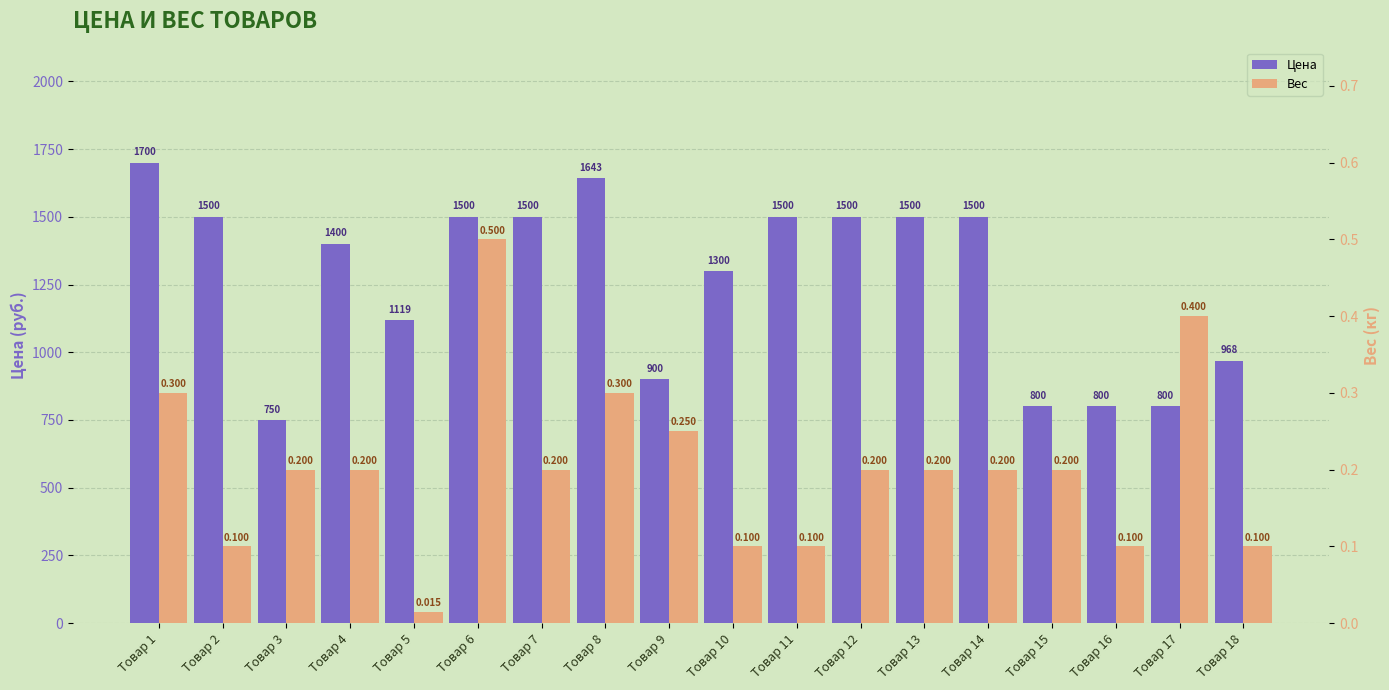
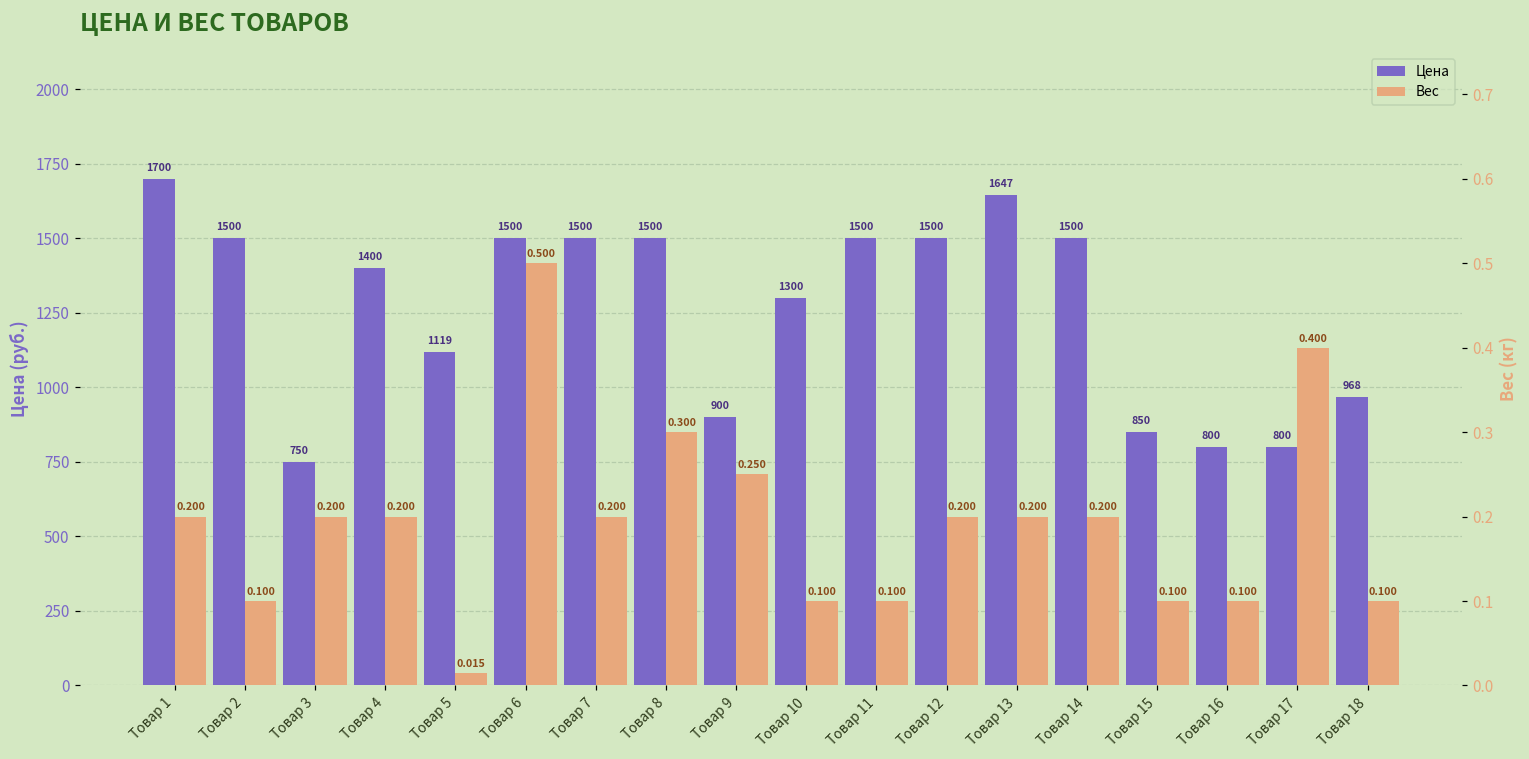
Цена, Товар 8: 1643 -> 1500
Цена, Товар 13: 1500 -> 1647
Цена, Товар 15: 800 -> 850
Вес, Товар 1: 0.300 -> 0.200
Вес, Товар 15: 0.200 -> 0.100
